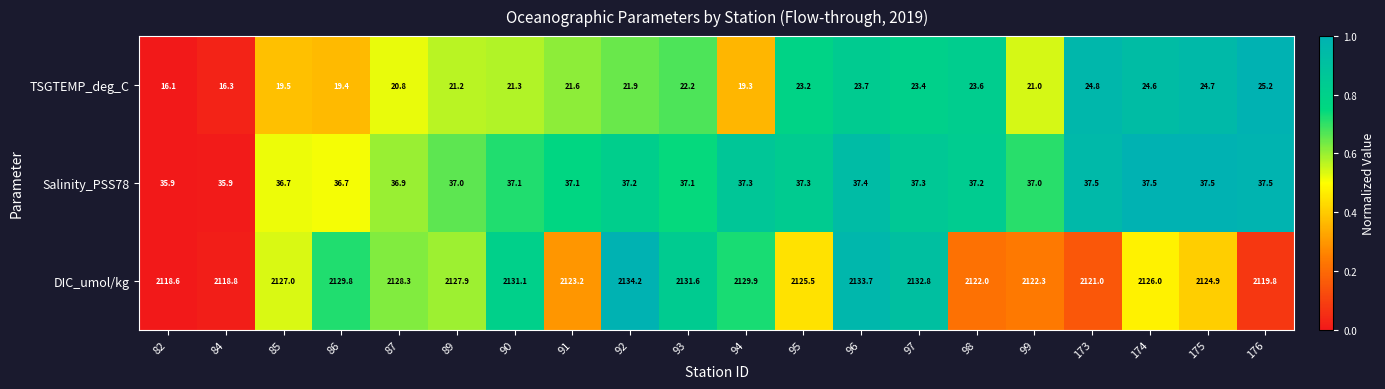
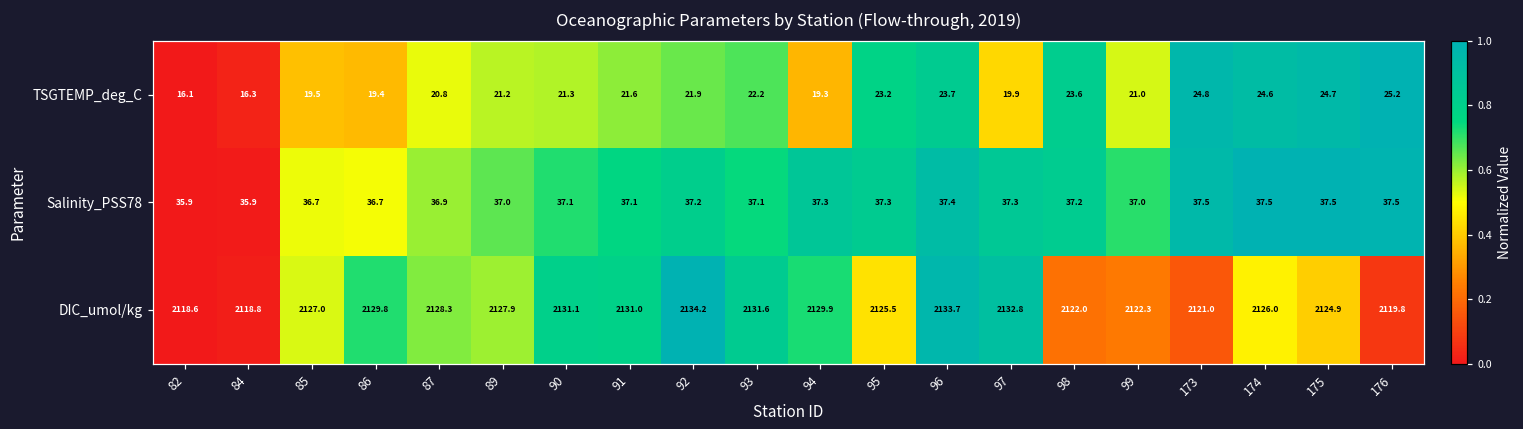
TSGTEMP_deg_C, 97: 23.4 -> 19.9
DIC_umol/kg, 91: 2123.2 -> 2131.0
